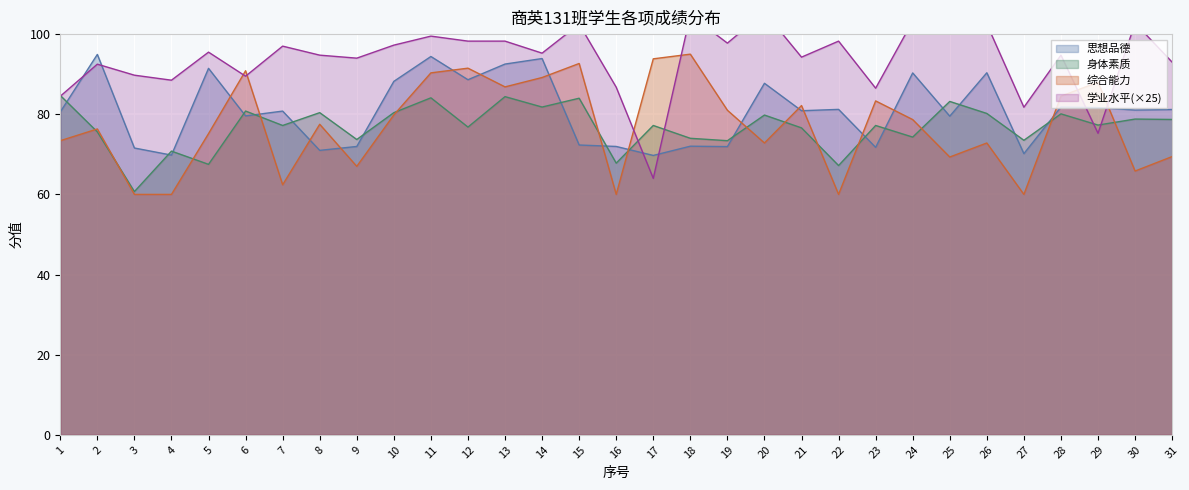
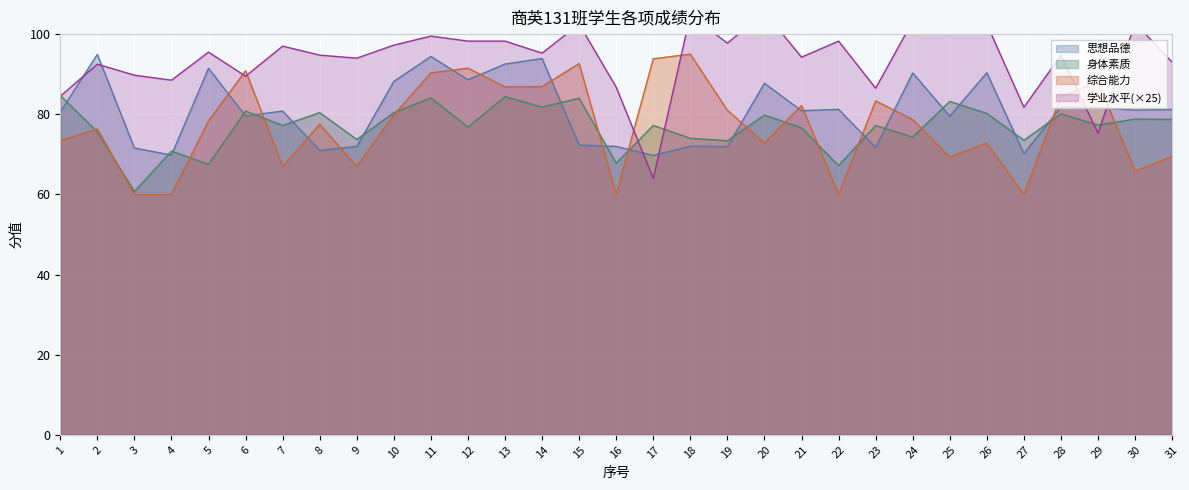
综合能力, 5: 75 -> 78
综合能力, 7: 62 -> 67
综合能力, 14: 89 -> 87
